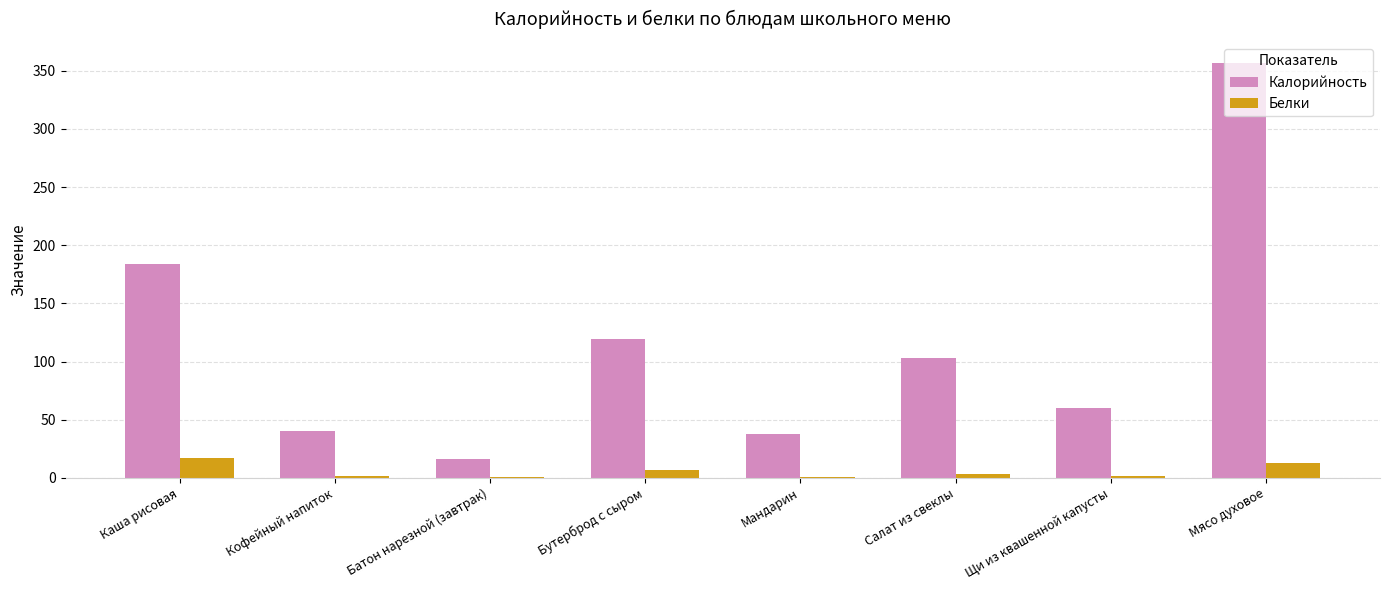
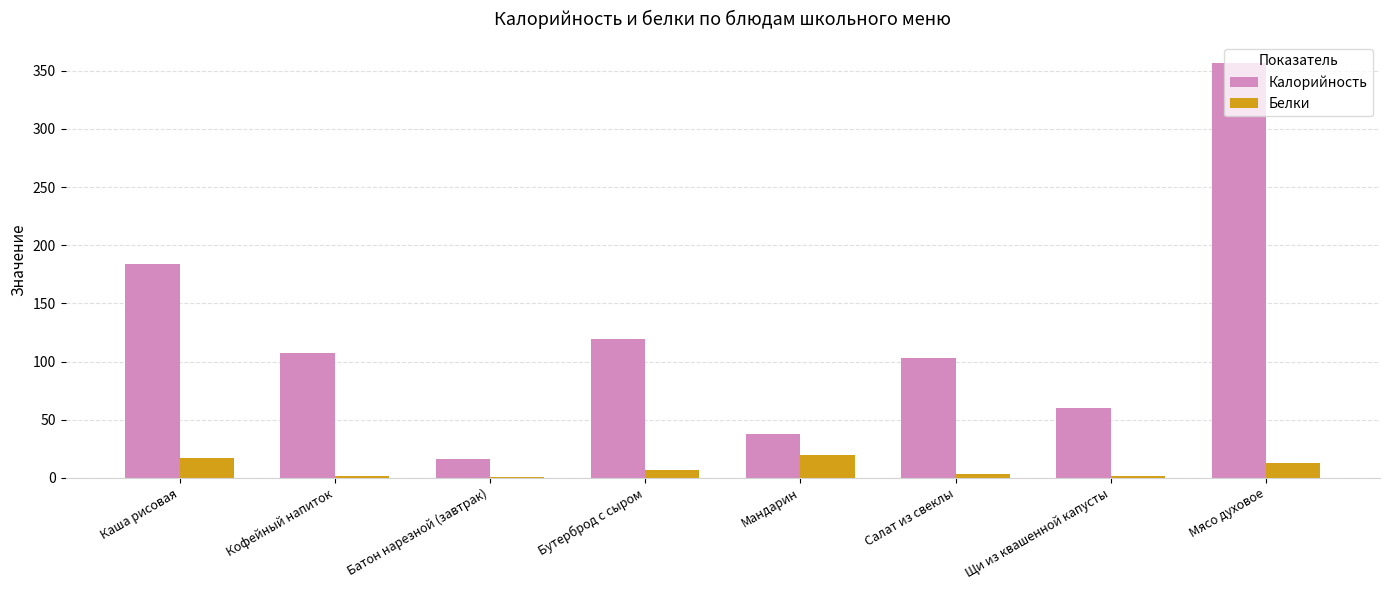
Калорийность, Кофейный напиток: 40 -> 107
Белки, Мандарин: 1 -> 20
